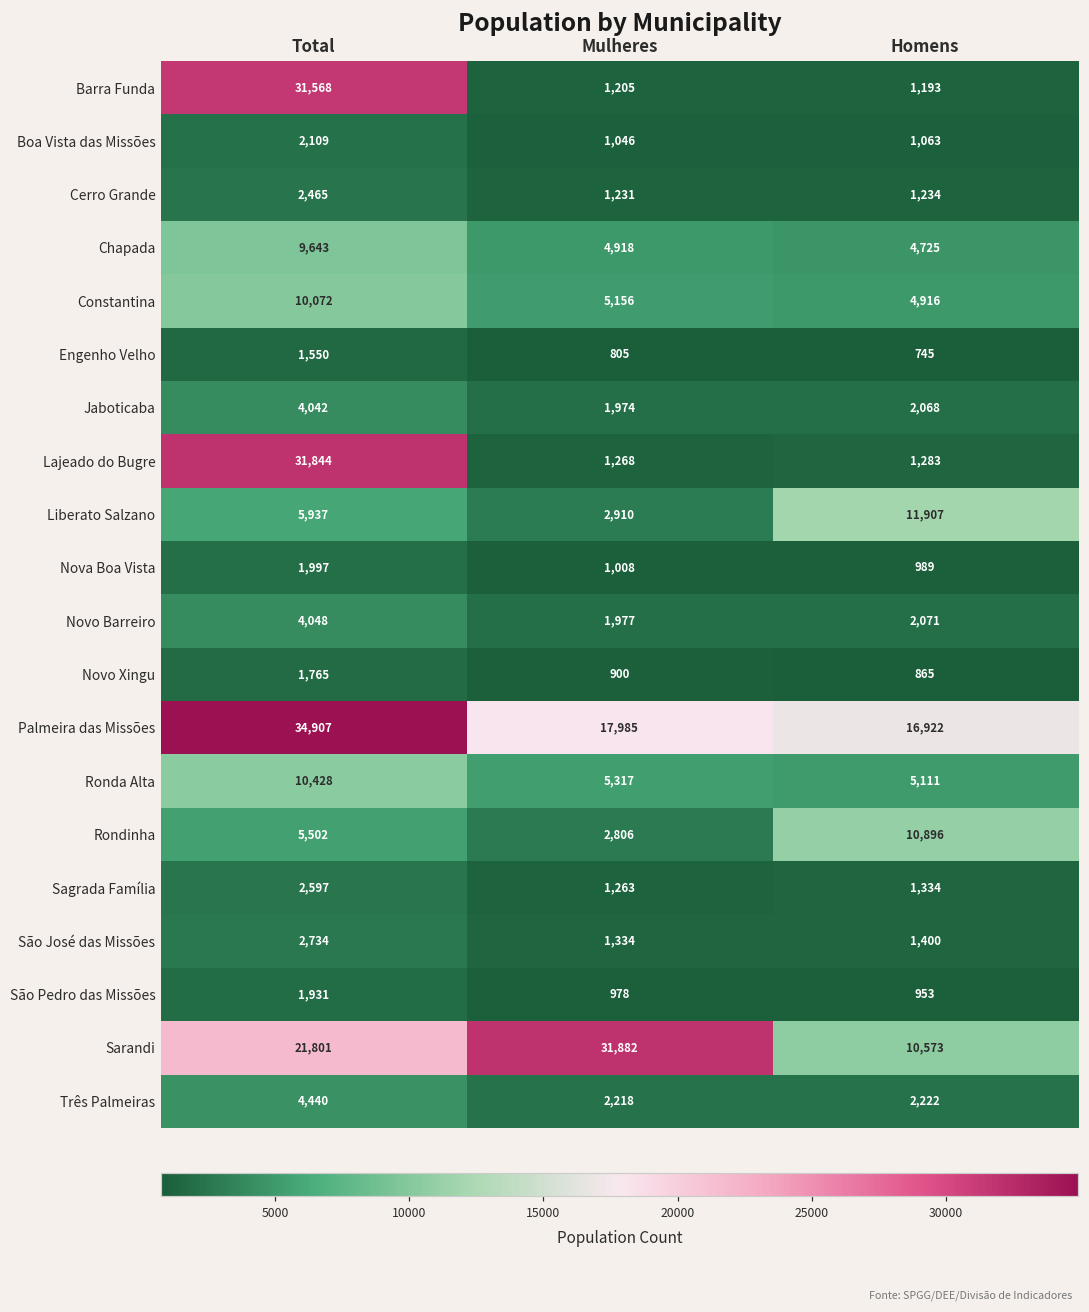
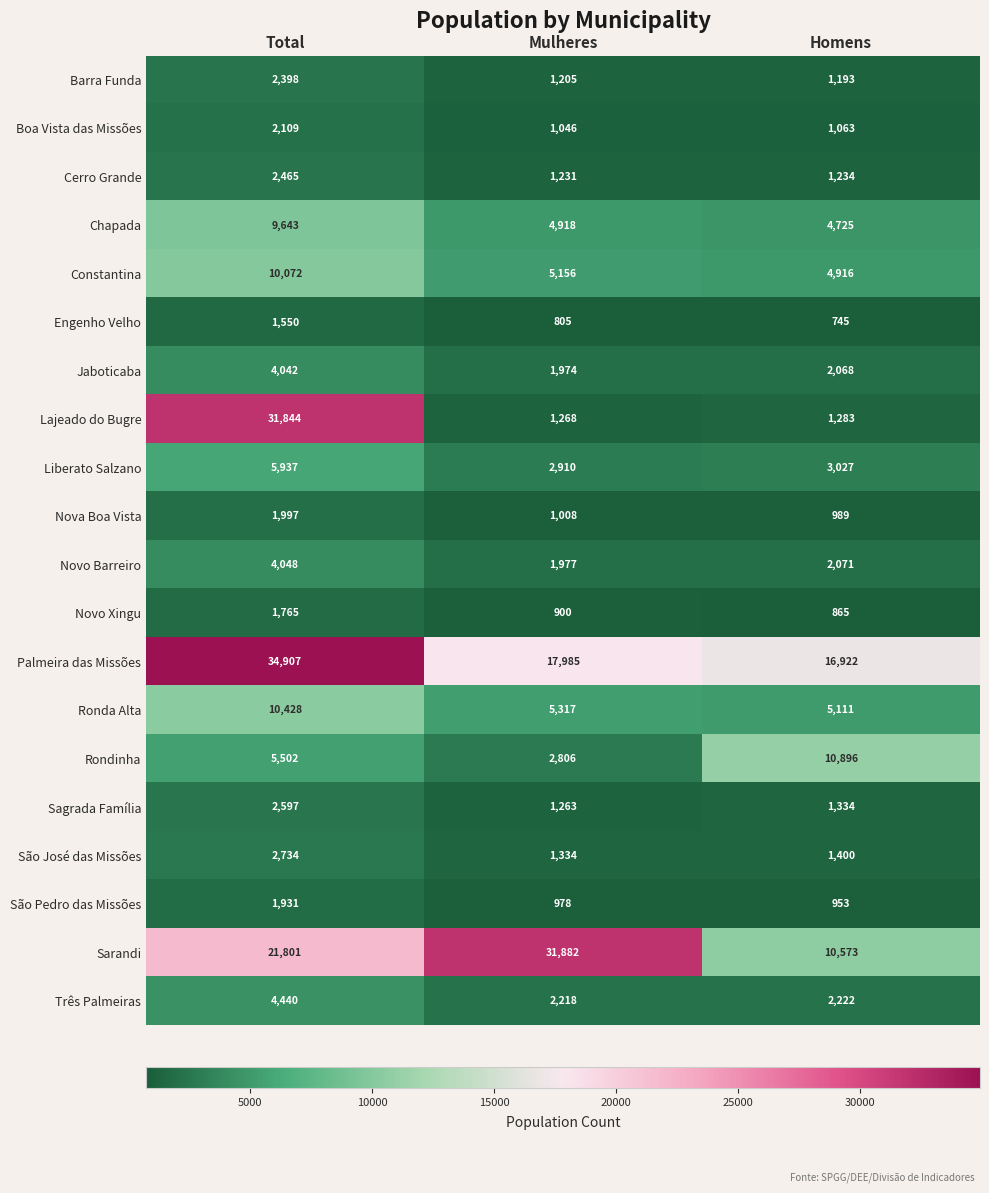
Barra Funda, Total: 31,568 -> 2,398
Liberato Salzano, Homens: 11,907 -> 3,027
